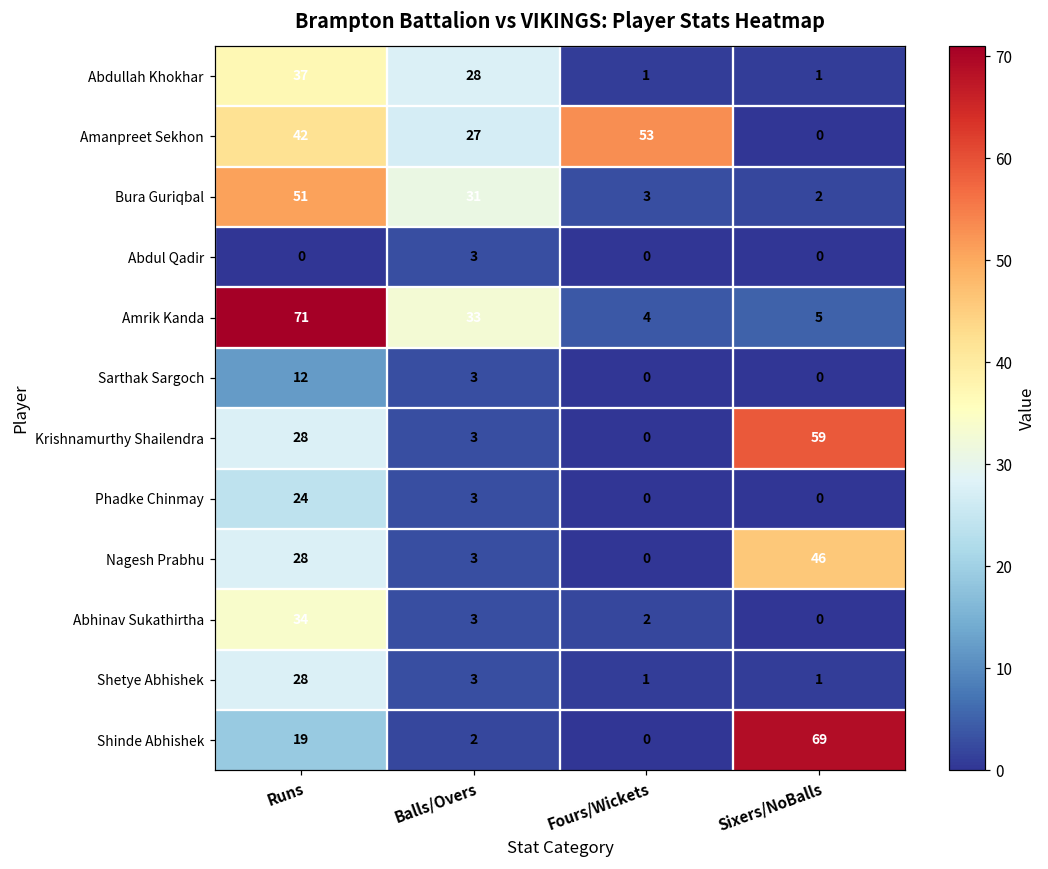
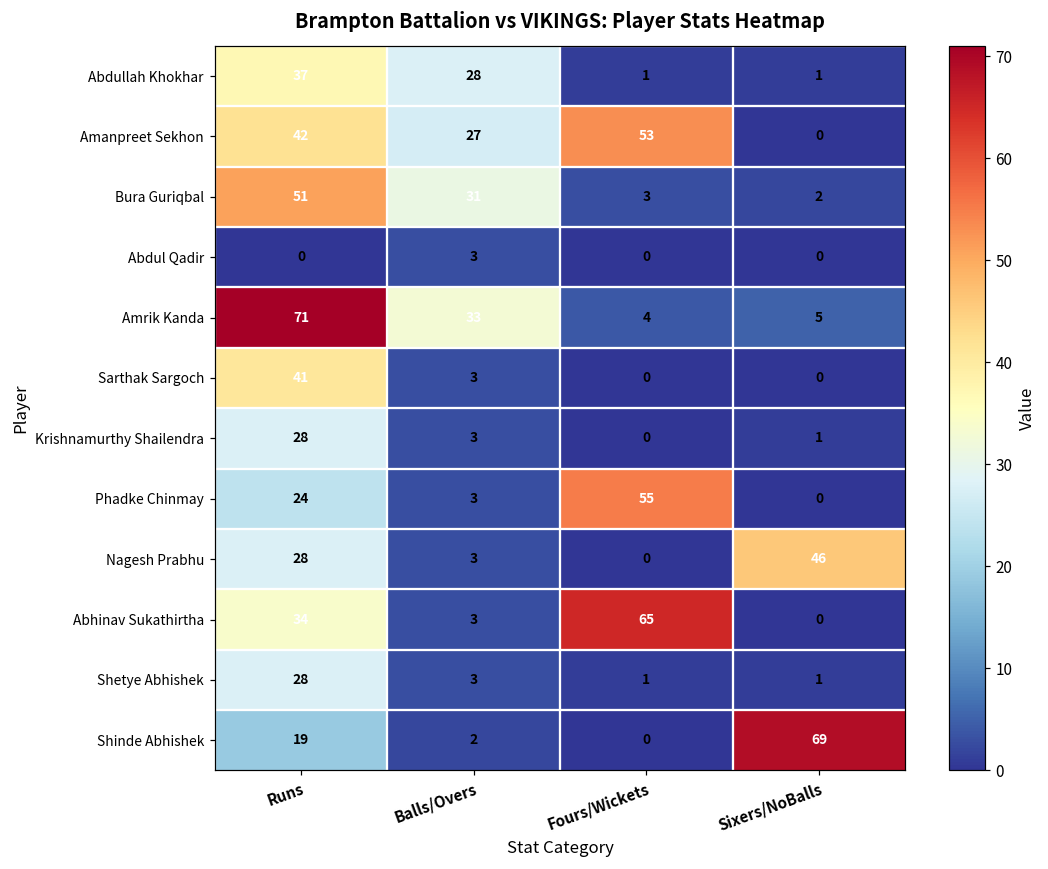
Sarthak Sargoch, Runs: 12 -> 41
Krishnamurthy Shailendra, Sixers/NoBalls: 59 -> 1
Phadke Chinmay, Fours/Wickets: 0 -> 55
Abhinav Sukathirtha, Fours/Wickets: 2 -> 65
